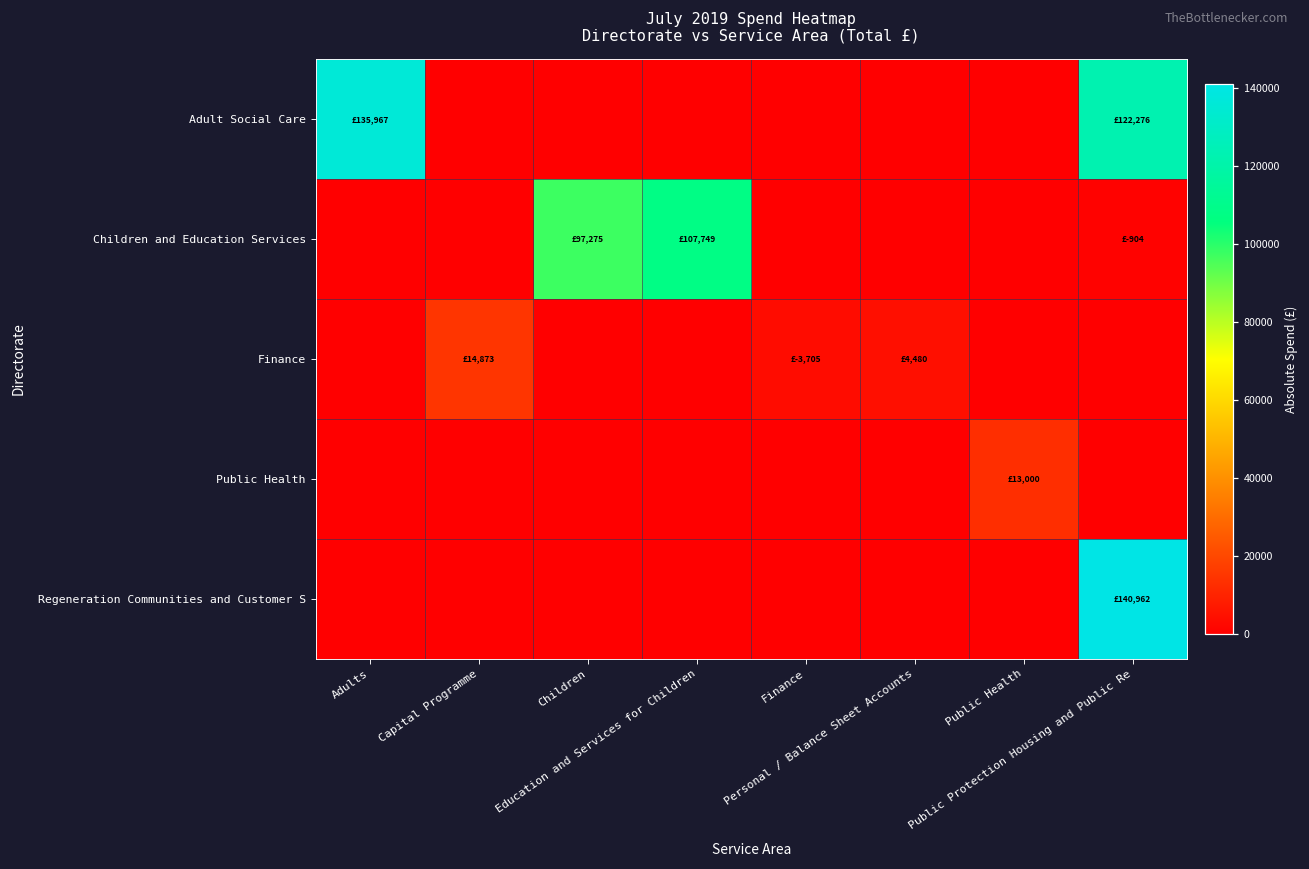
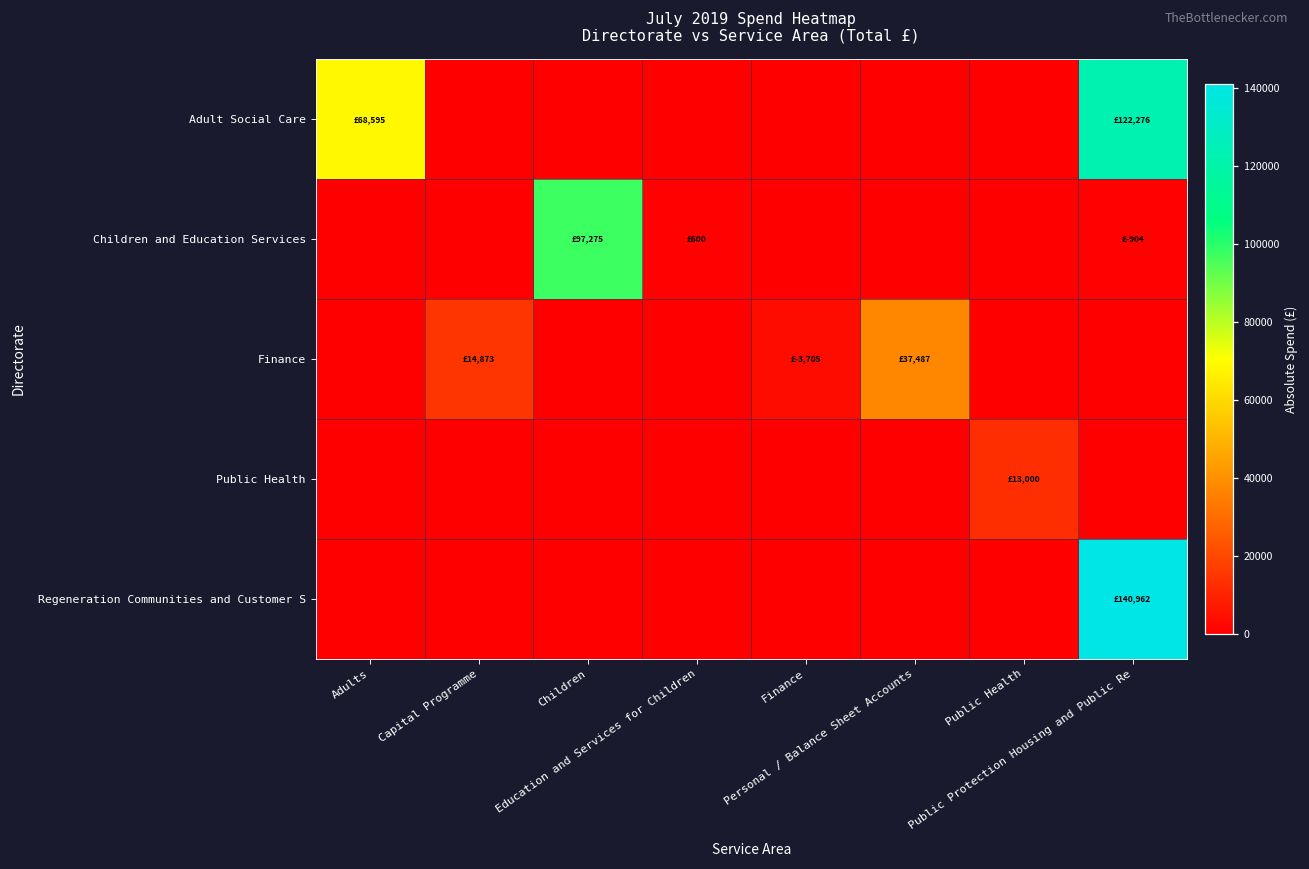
Adult Social Care, Adults: £135,967 -> £68,595
Children and Education Services, Education and Services for Children: £107,749 -> £600
Finance, Personal / Balance Sheet Accounts: £4,480 -> £37,487
